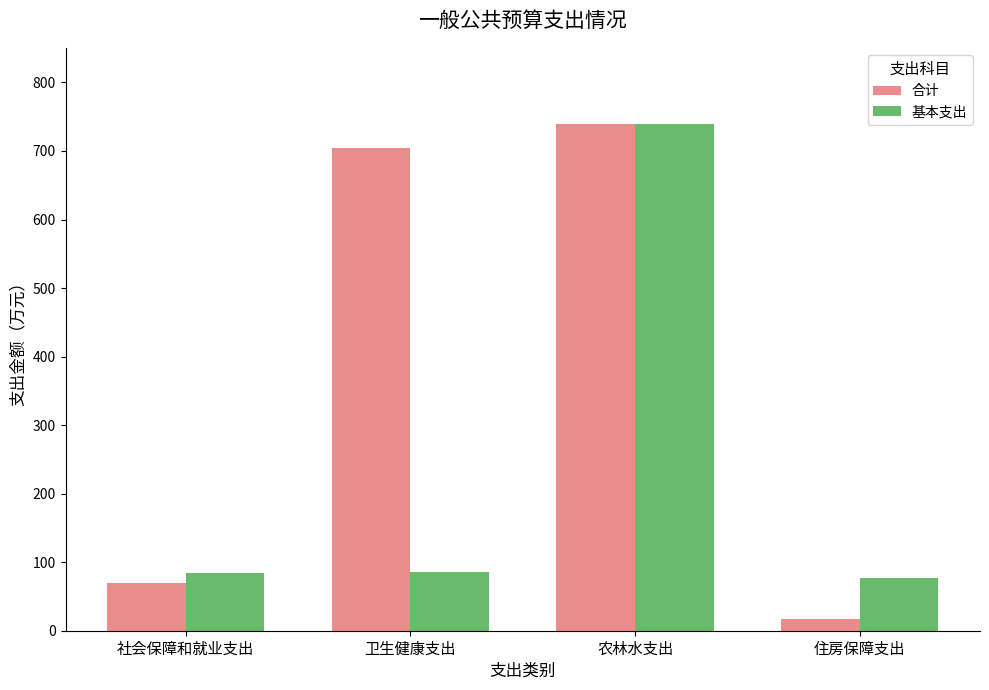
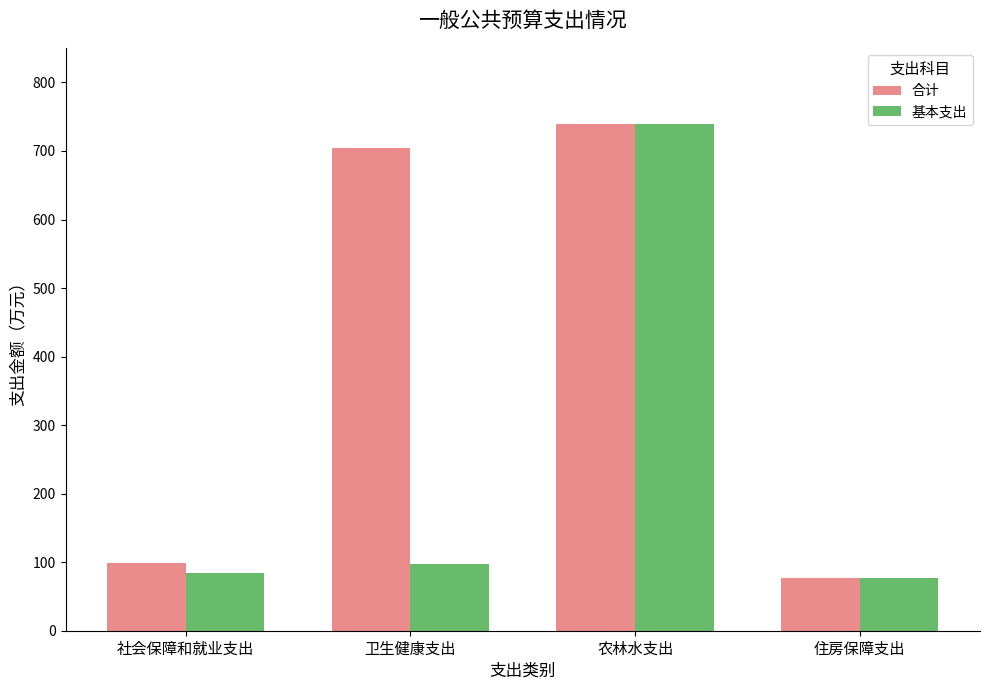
合计, 社会保障和就业支出: 70 -> 100
基本支出, 卫生健康支出: 90 -> 100
合计, 住房保障支出: 20 -> 80
